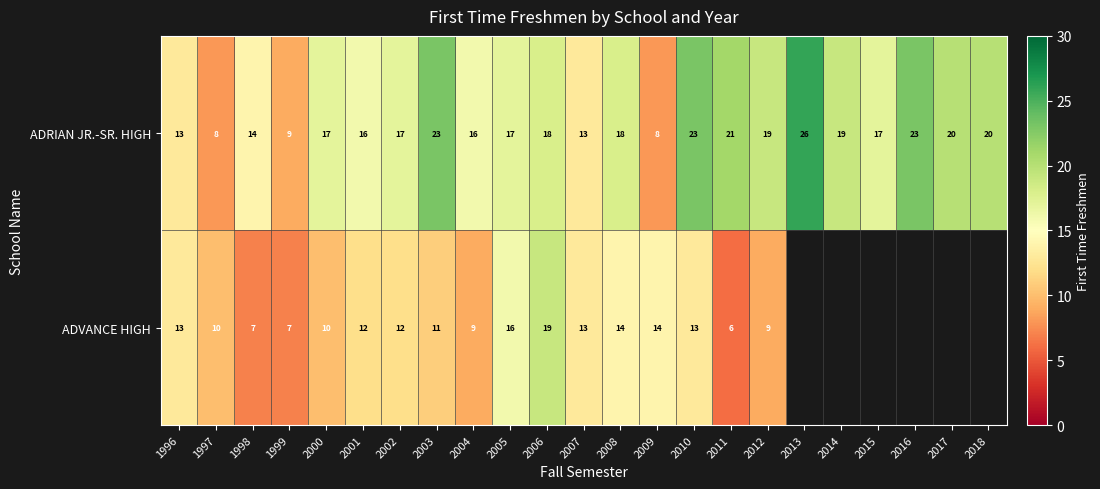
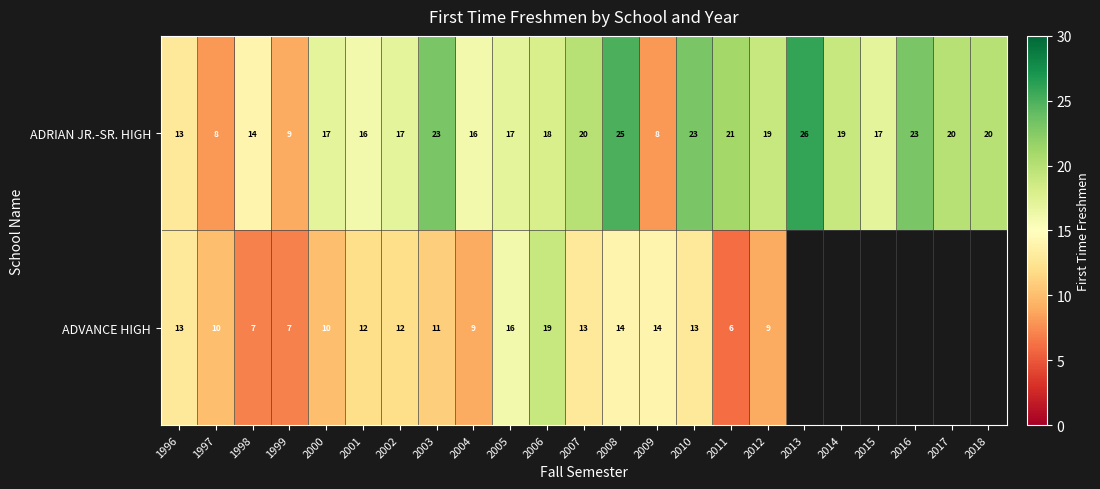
ADRIAN JR.-SR. HIGH, 2007: 13 -> 20
ADRIAN JR.-SR. HIGH, 2008: 18 -> 25
